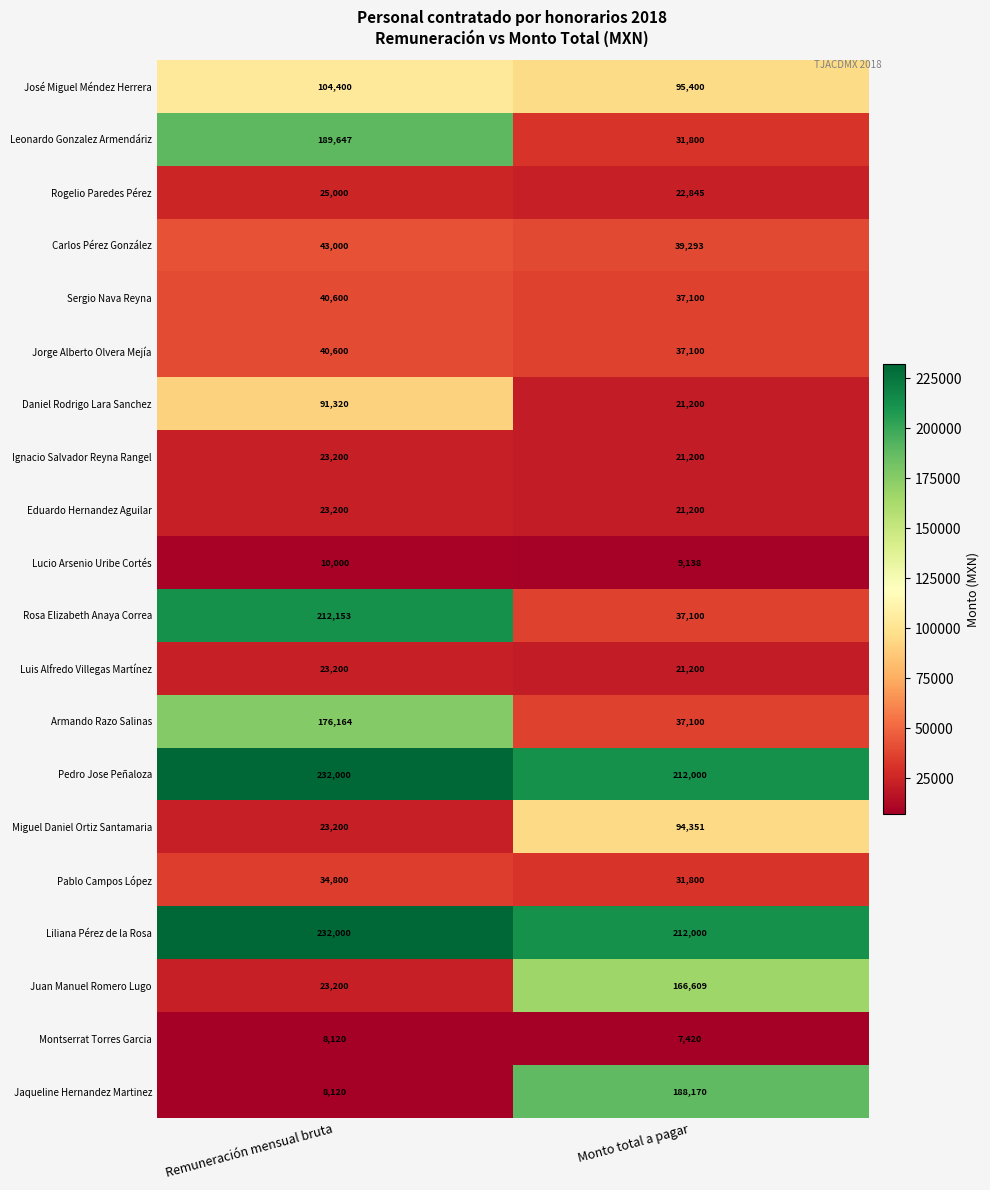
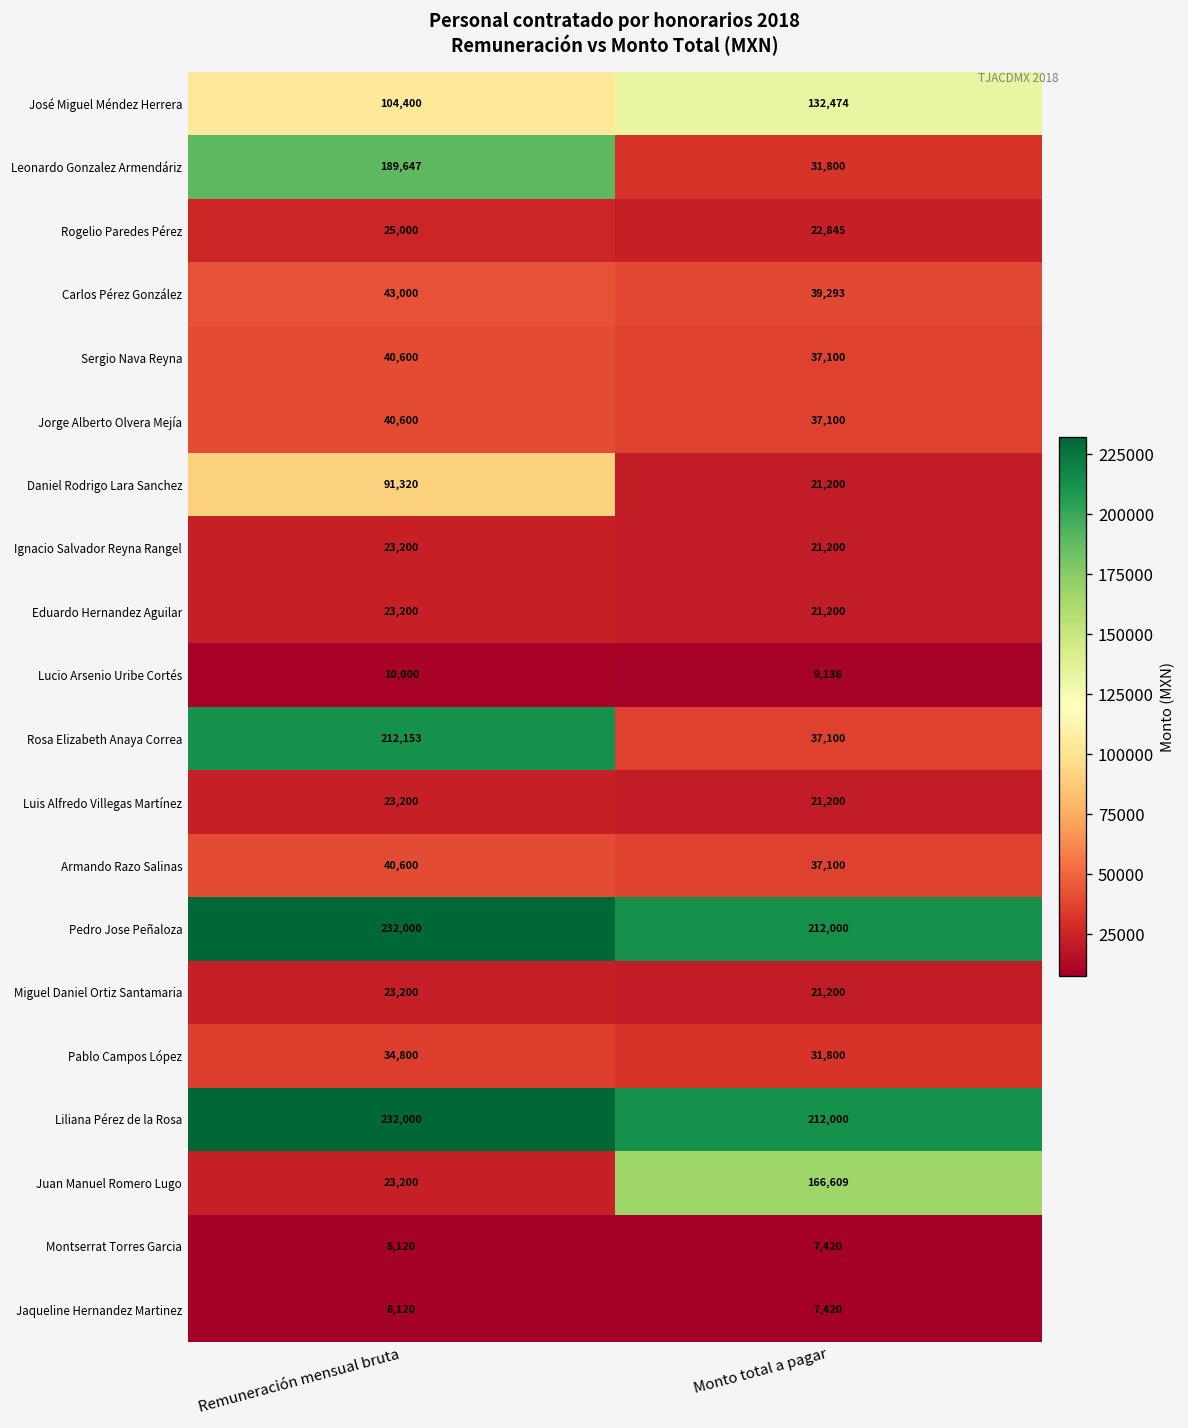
José Miguel Méndez Herrera, Monto total a pagar: 95,400 -> 132,474
Armando Razo Salinas, Remuneración mensual bruta: 176,164 -> 40,600
Miguel Daniel Ortiz Santamaria, Monto total a pagar: 94,351 -> 21,200
Jaqueline Hernandez Martinez, Monto total a pagar: 188,170 -> 7,420
